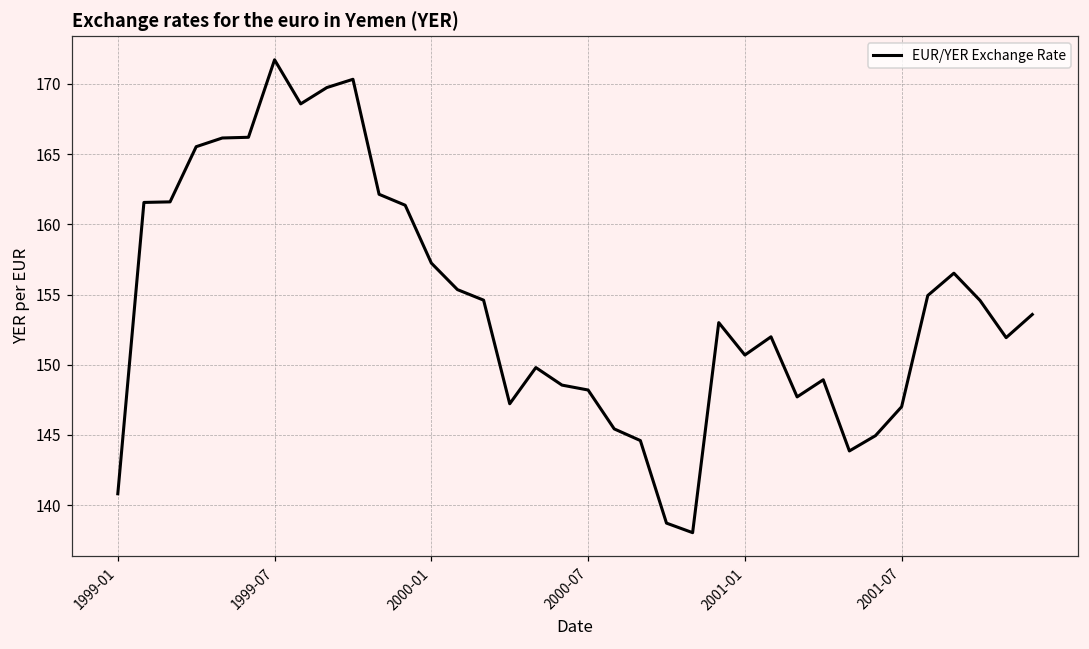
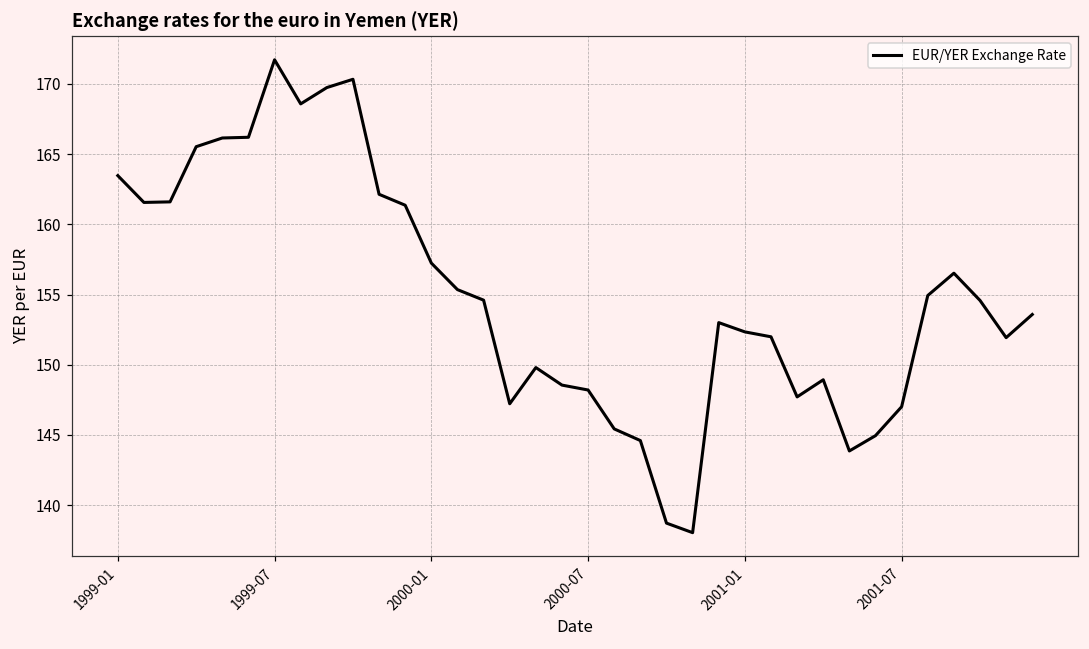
1999-01: 140.8 -> 163.5
2001-01: 150.7 -> 152.3
